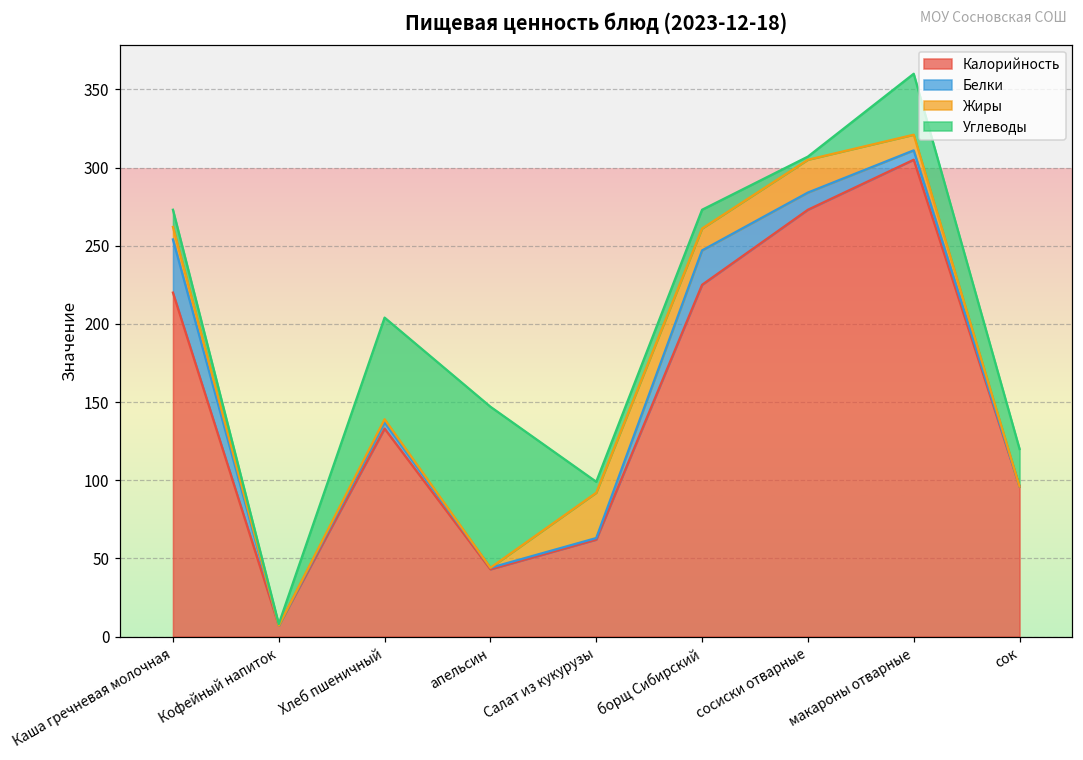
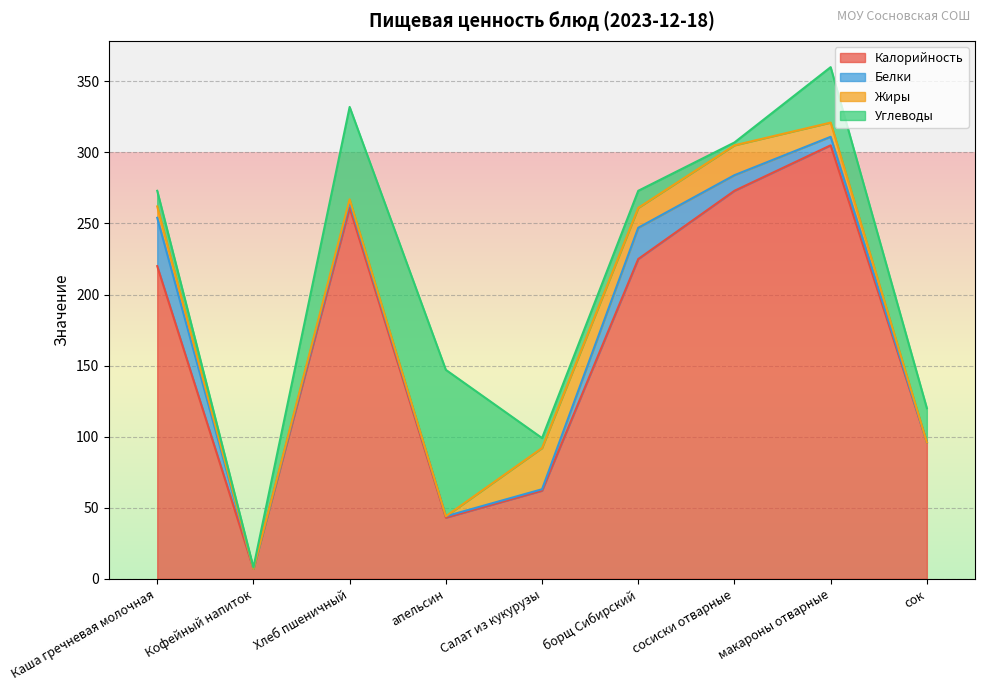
Калорийность, Хлеб пшеничный: 133 -> 261
